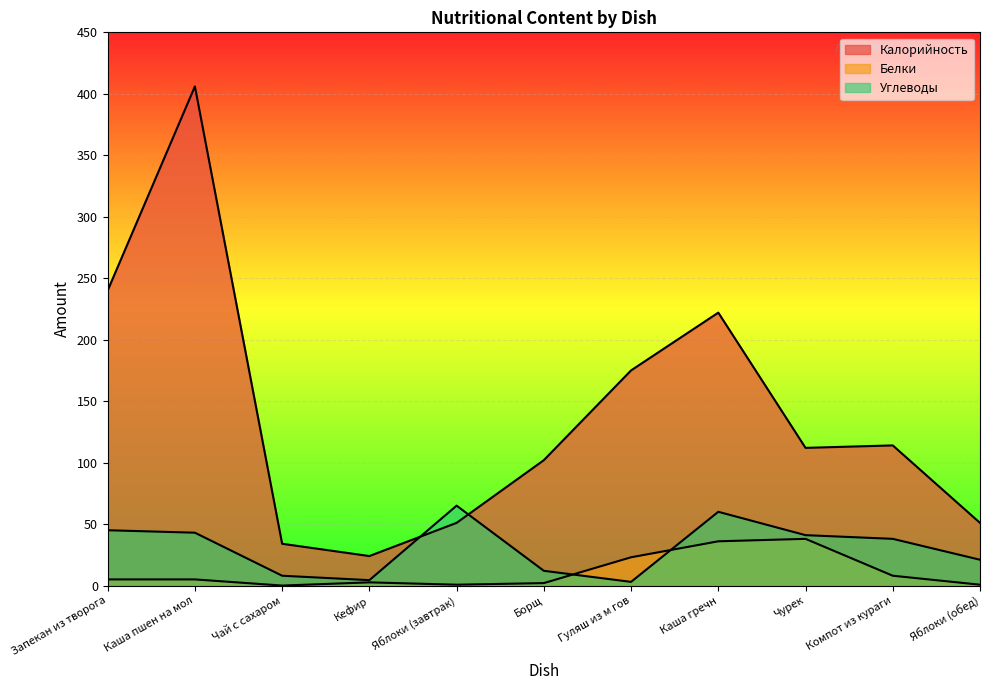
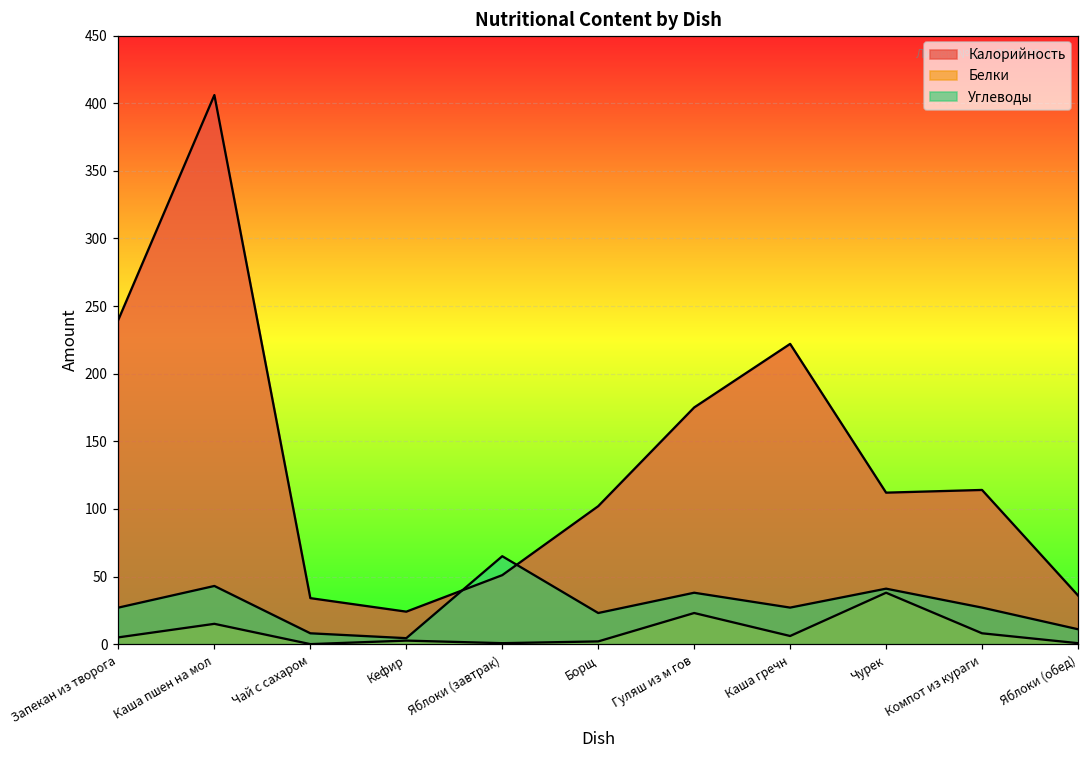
Углеводы, Запекан из творога: 45 -> 27
Белки, Каша пшен на мол: 5 -> 15
Углеводы, Борщ: 12 -> 23
Углеводы, Гуляш из м гов: 3 -> 38
Белки, Каша гречн: 36 -> 6
Углеводы, Каша гречн: 60 -> 27
Углеводы, Компот из кураги: 38 -> 27
Калорийность, Яблоки (обед): 51 -> 36
Углеводы, Яблоки (обед): 21 -> 11
